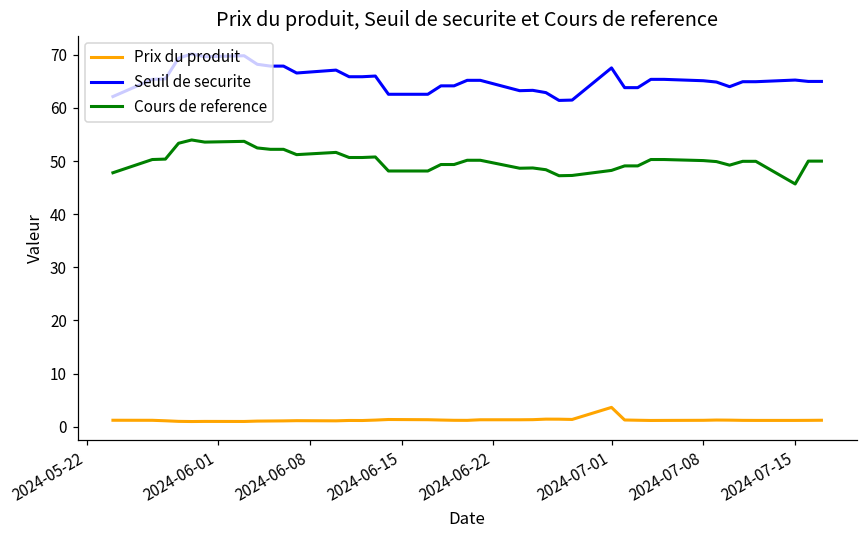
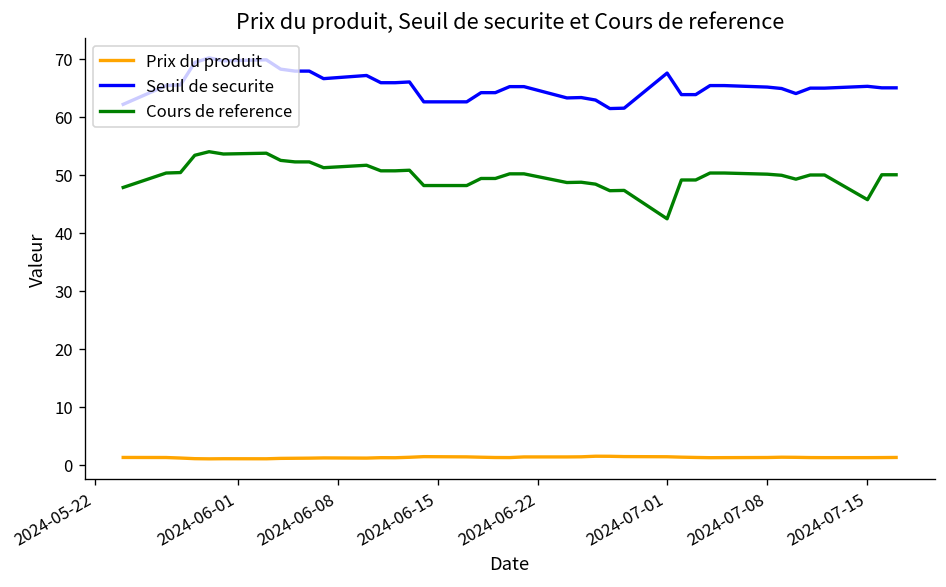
Prix du produit, 2024-07-01: 4 -> 1
Cours de reference, 2024-07-01: 48 -> 42
